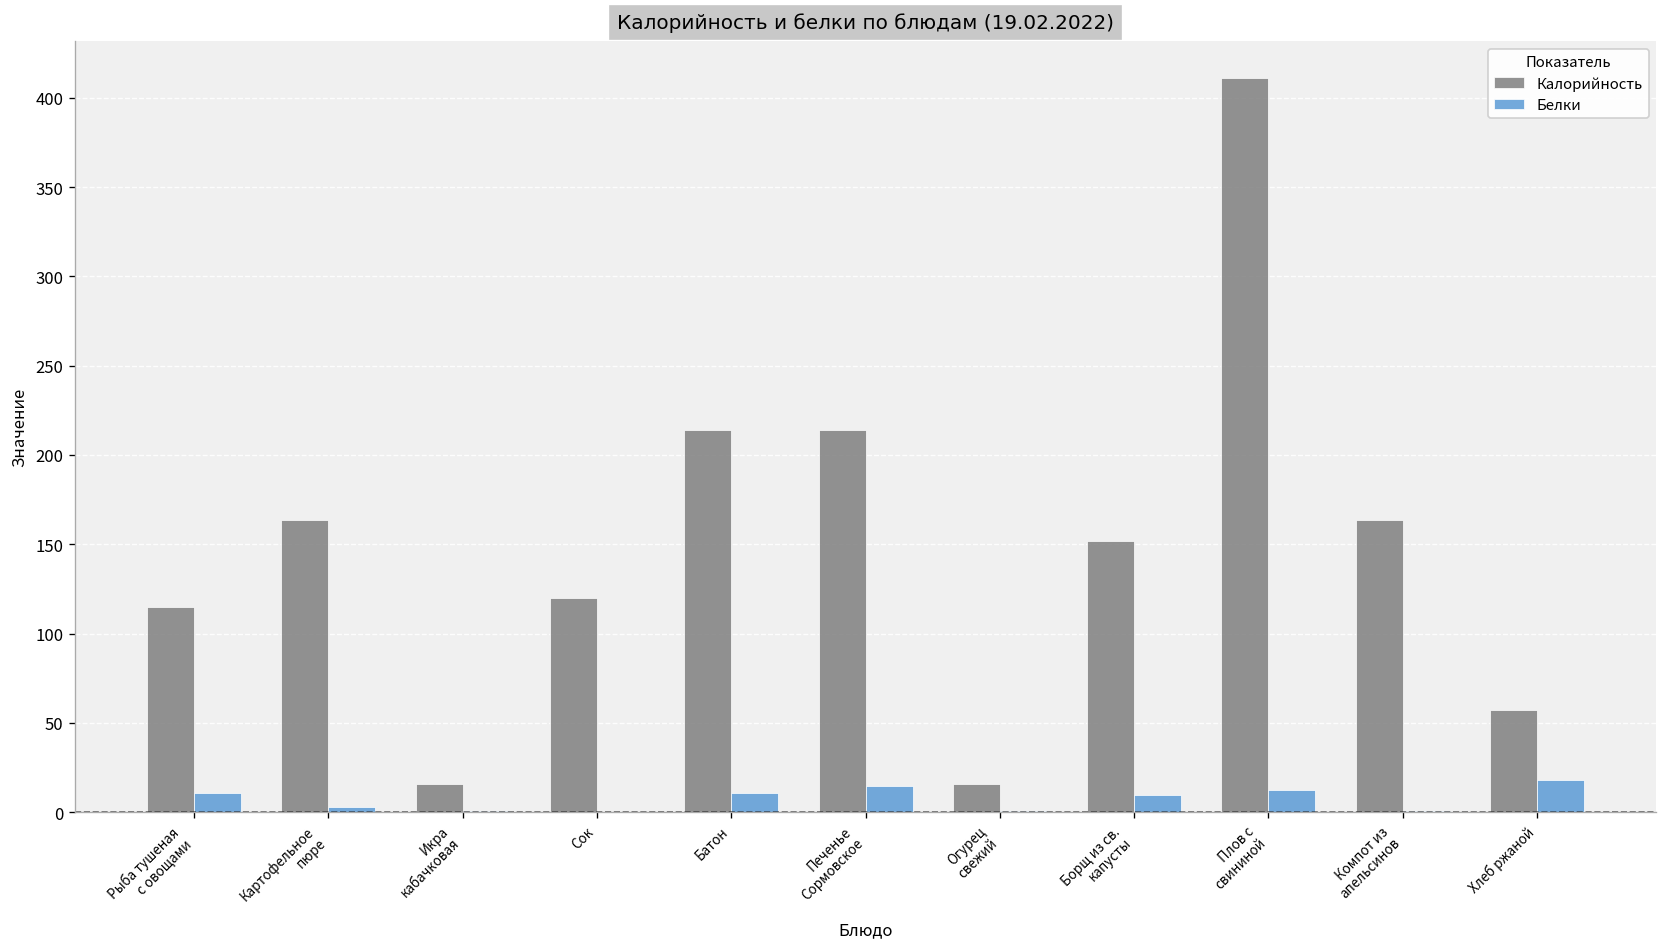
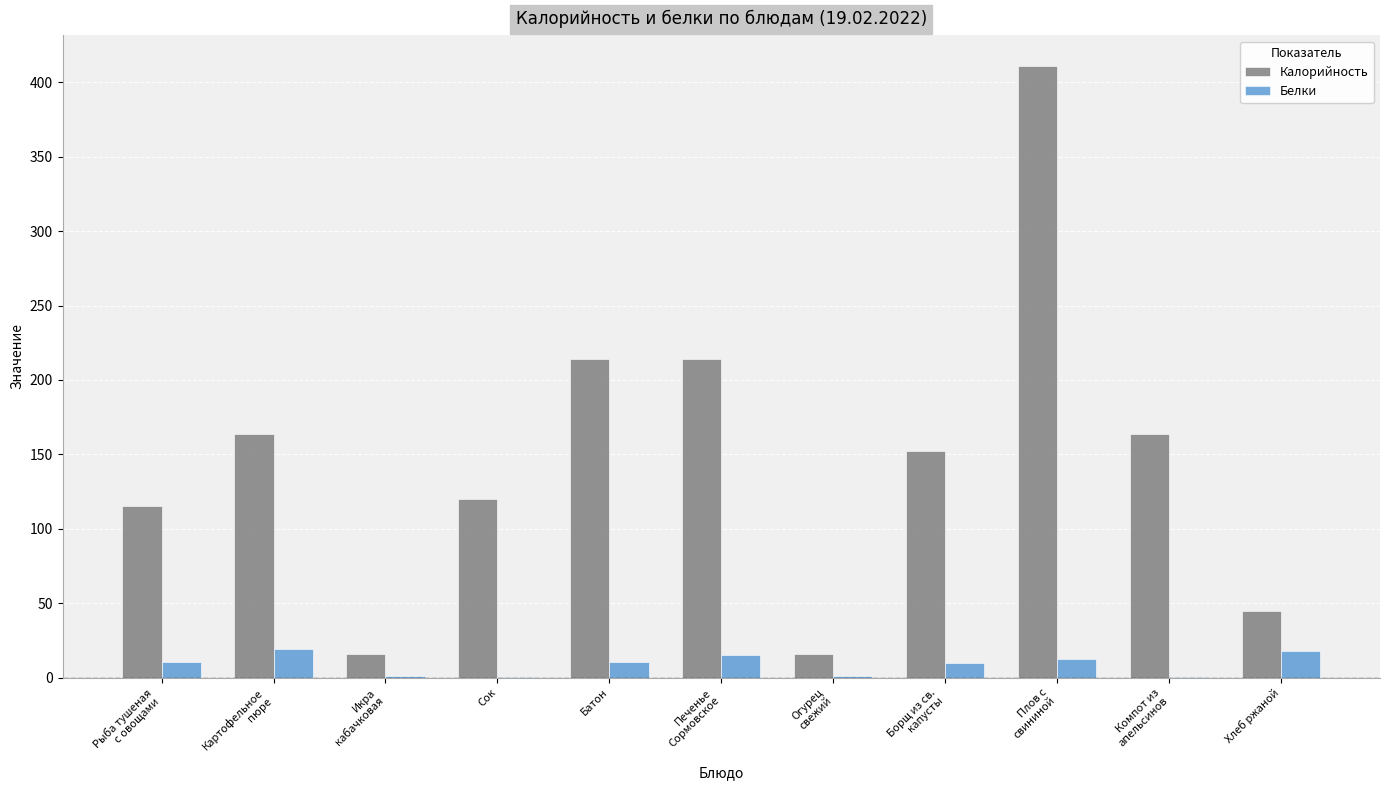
Белки, Картофельное пюре: 3 -> 19
Калорийность, Хлеб ржаной: 57 -> 44
